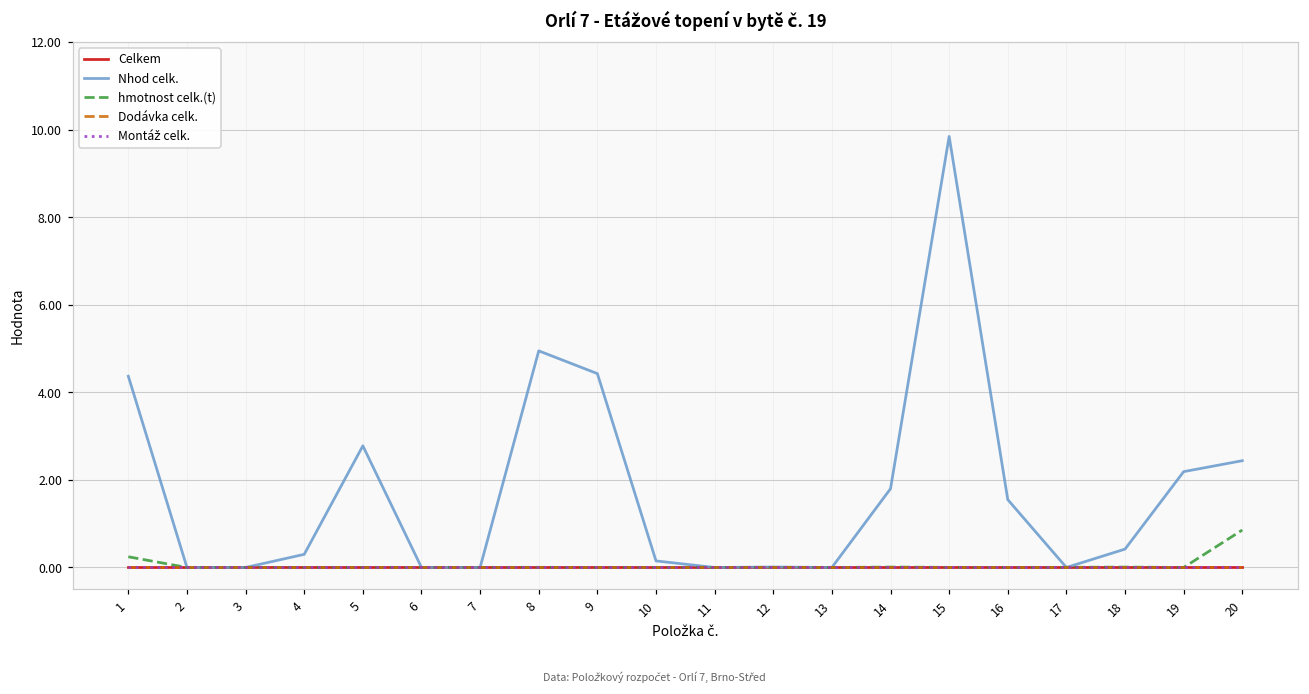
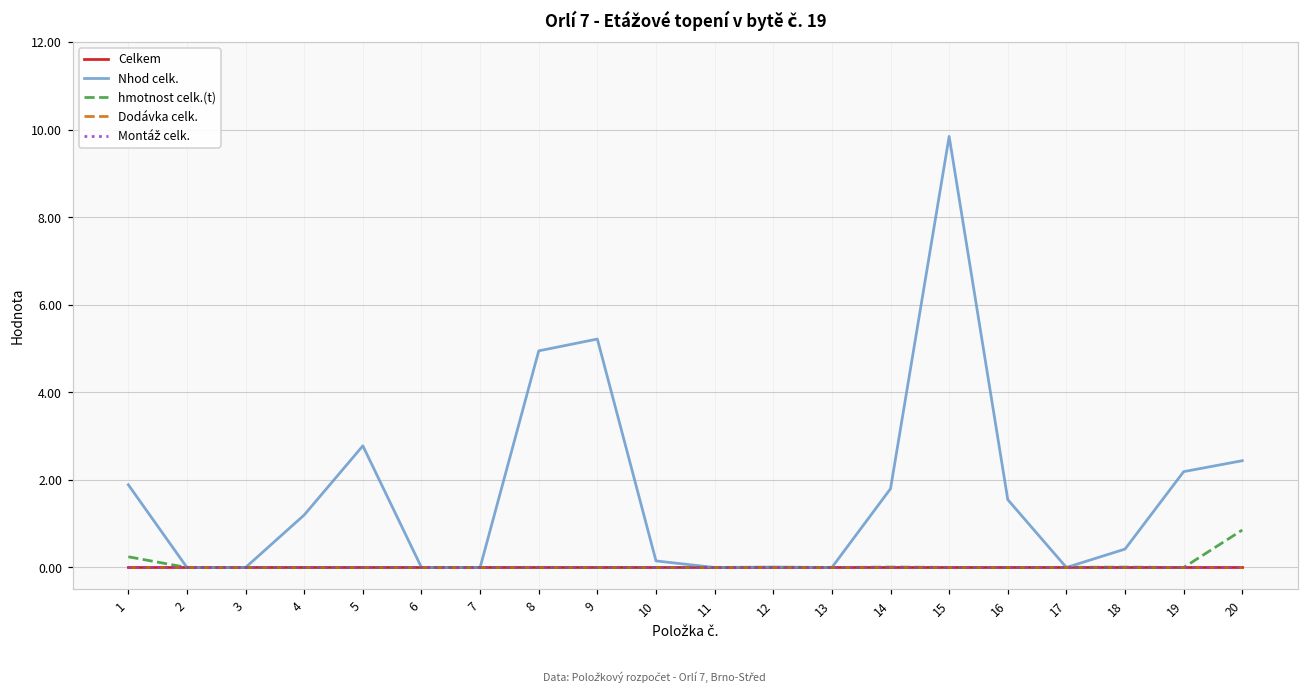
Nhod celk., 1: 4.4 -> 1.9
Nhod celk., 4: 0.3 -> 1.2
Nhod celk., 9: 4.4 -> 5.2
